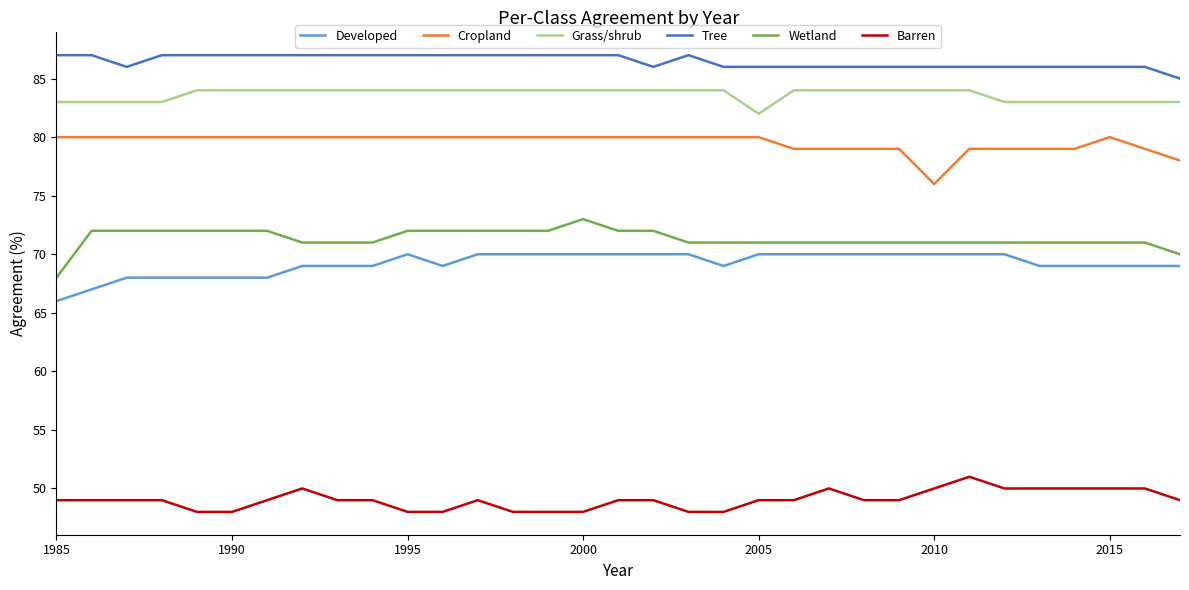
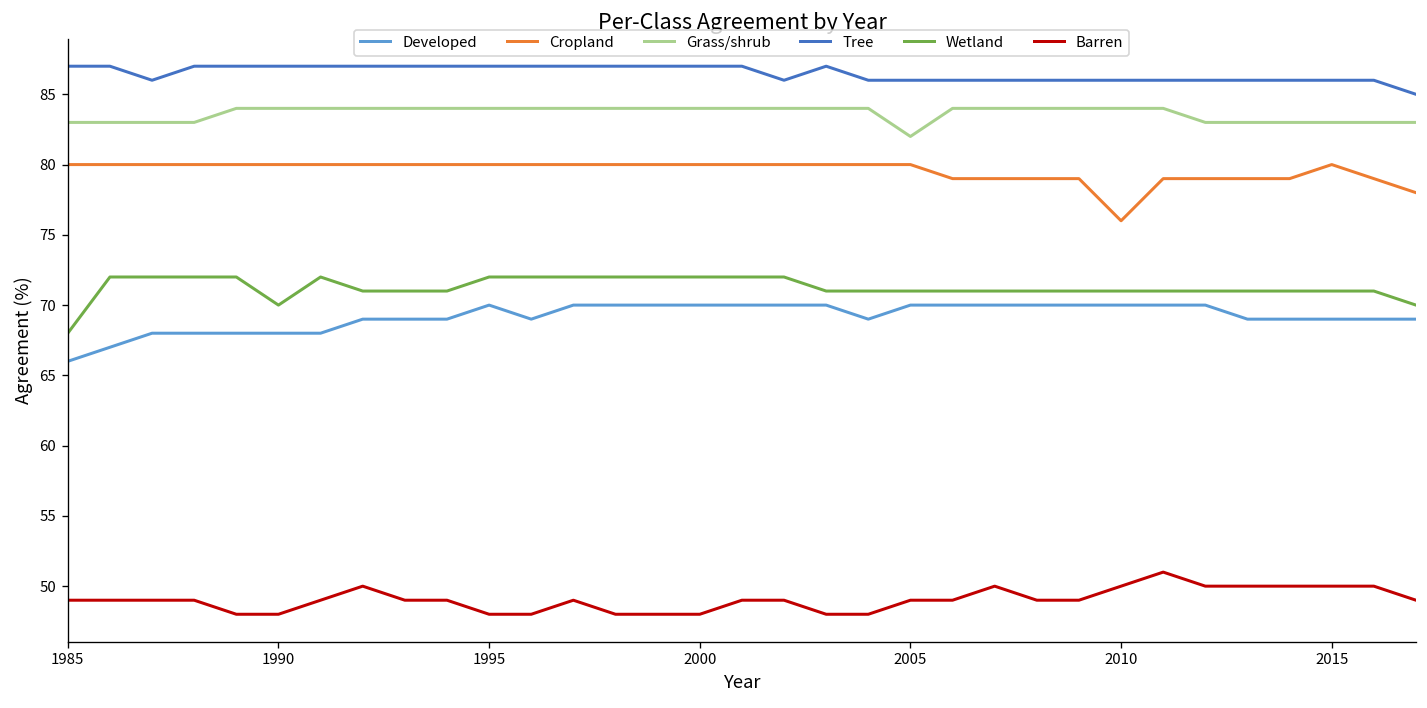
Wetland, 1990: 72 -> 70
Wetland, 2000: 73 -> 72
